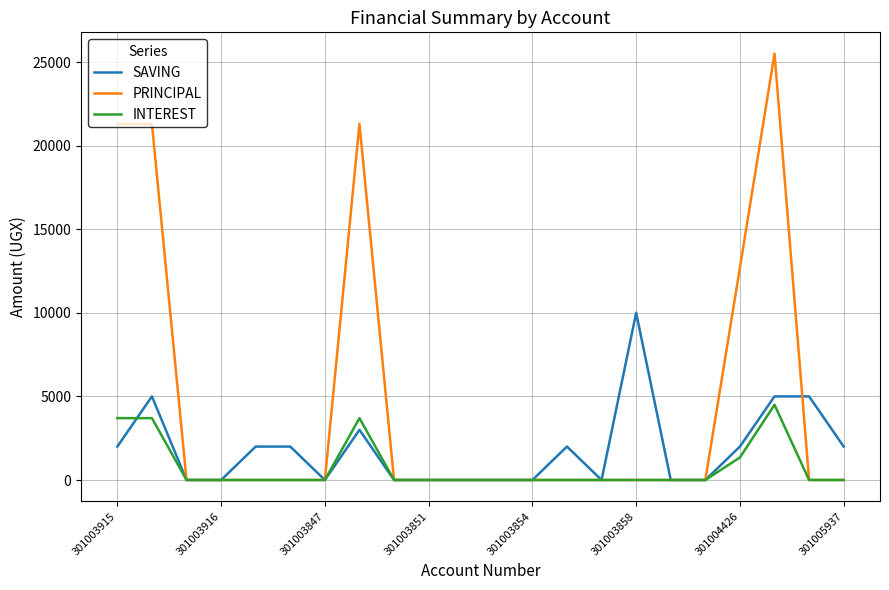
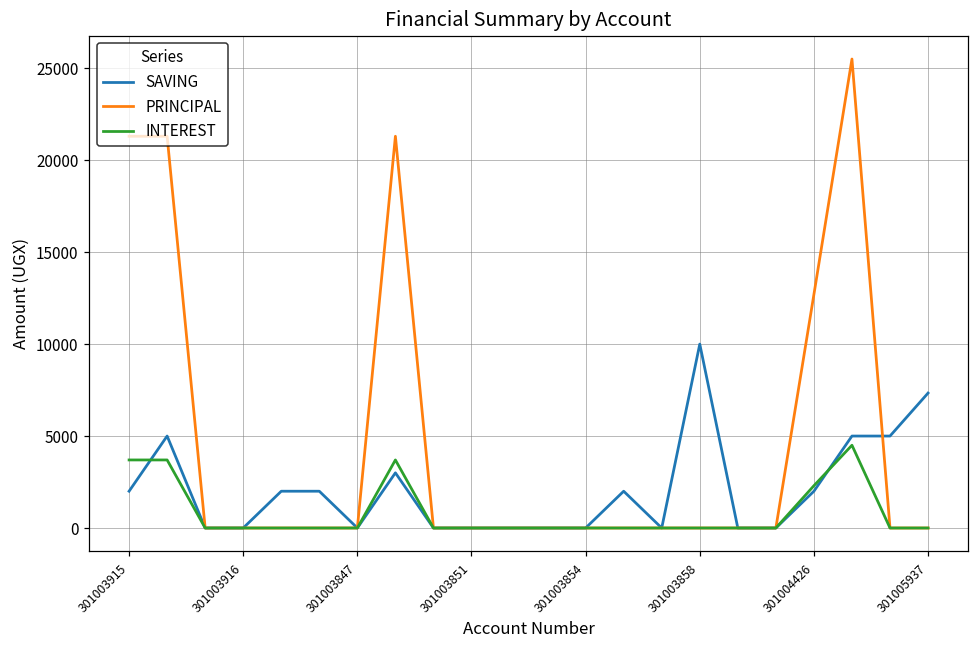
INTEREST, 301004426: 1300 -> 2300
SAVING, 301005937: 2000 -> 7300
